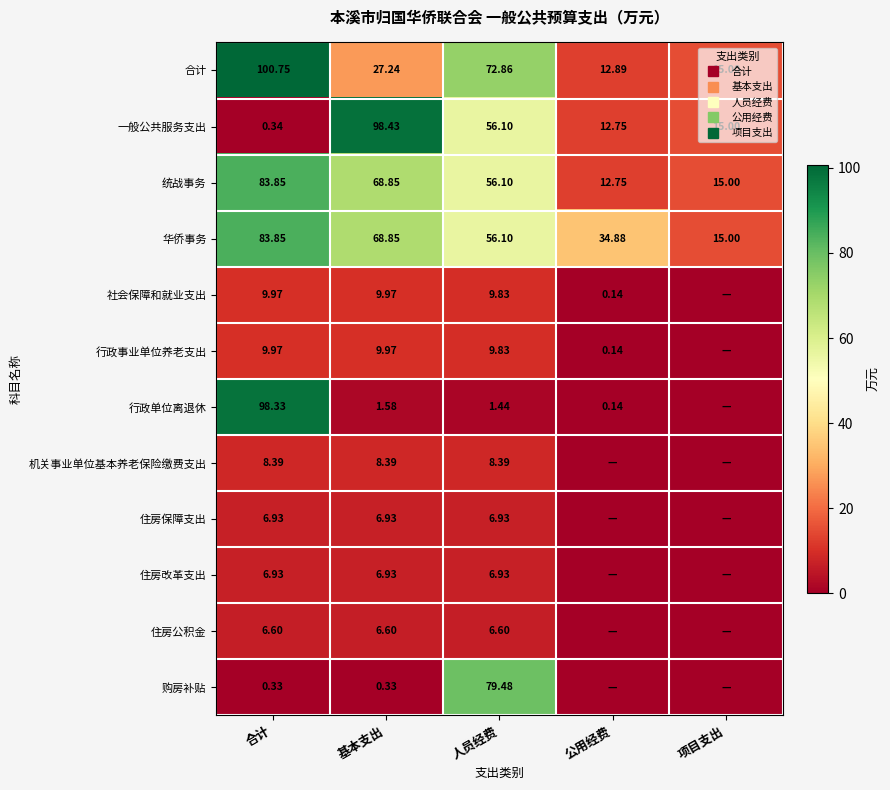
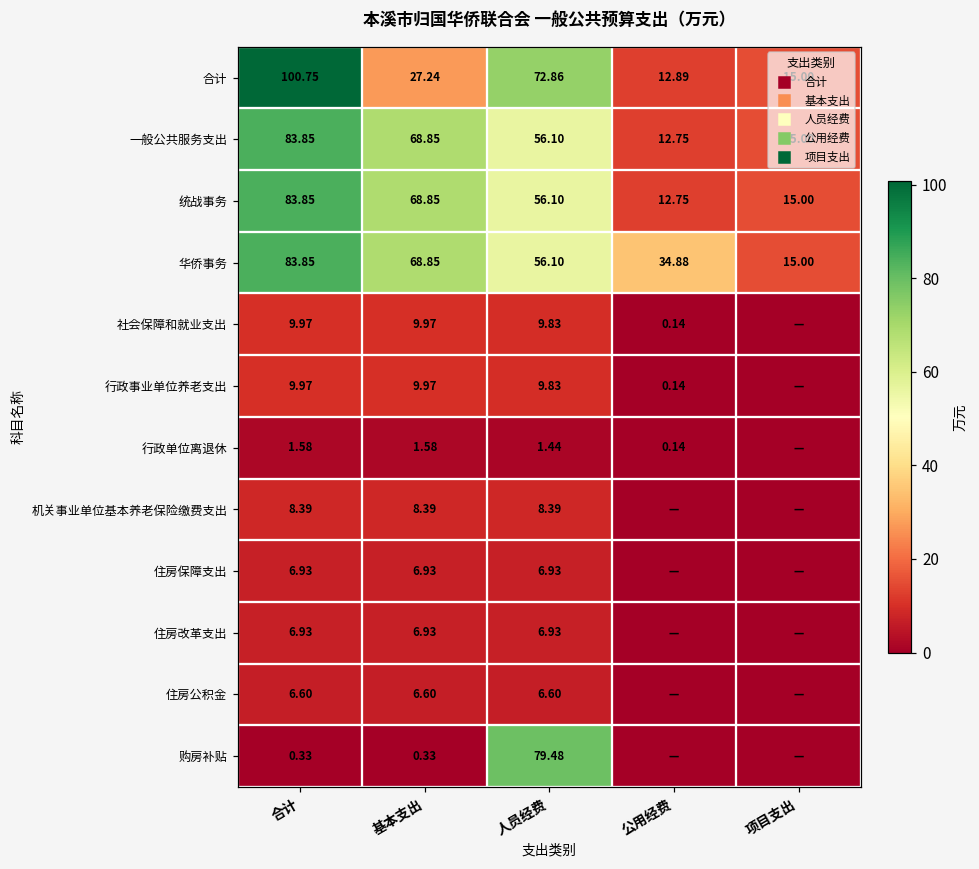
一般公共服务支出, 合计: 0.34 -> 83.85
一般公共服务支出, 基本支出: 98.43 -> 68.85
行政单位离退休, 合计: 98.33 -> 1.58
